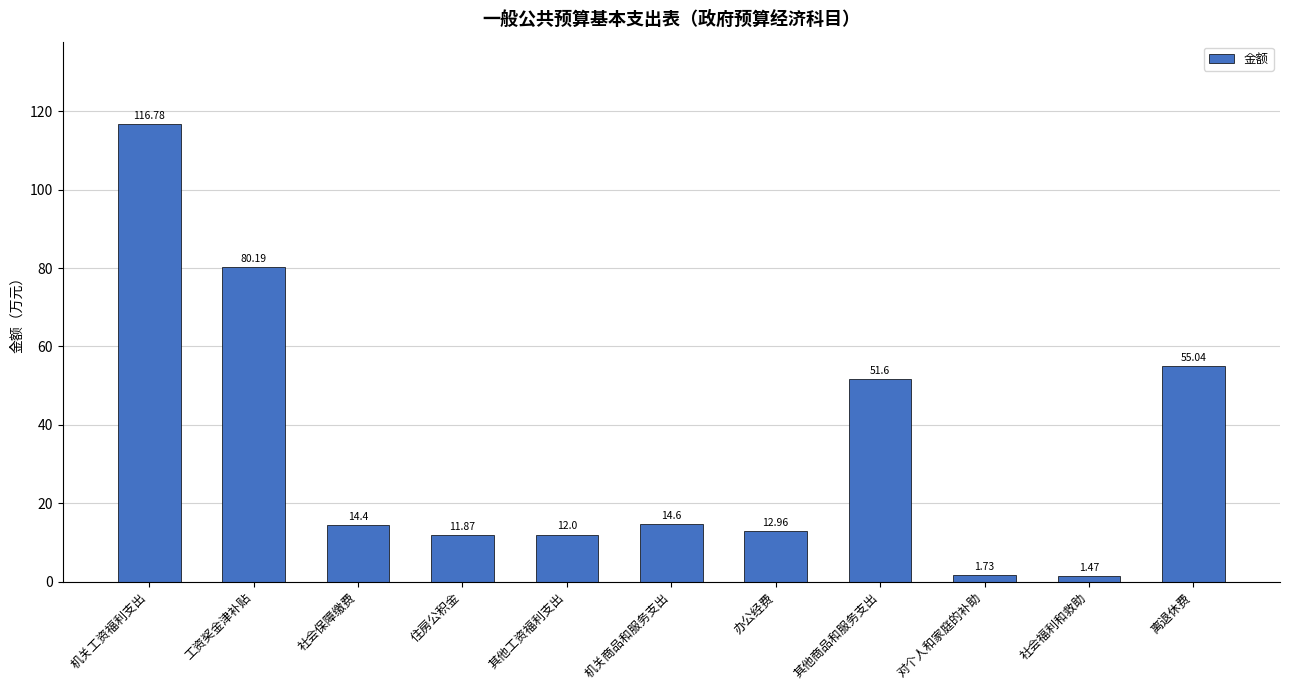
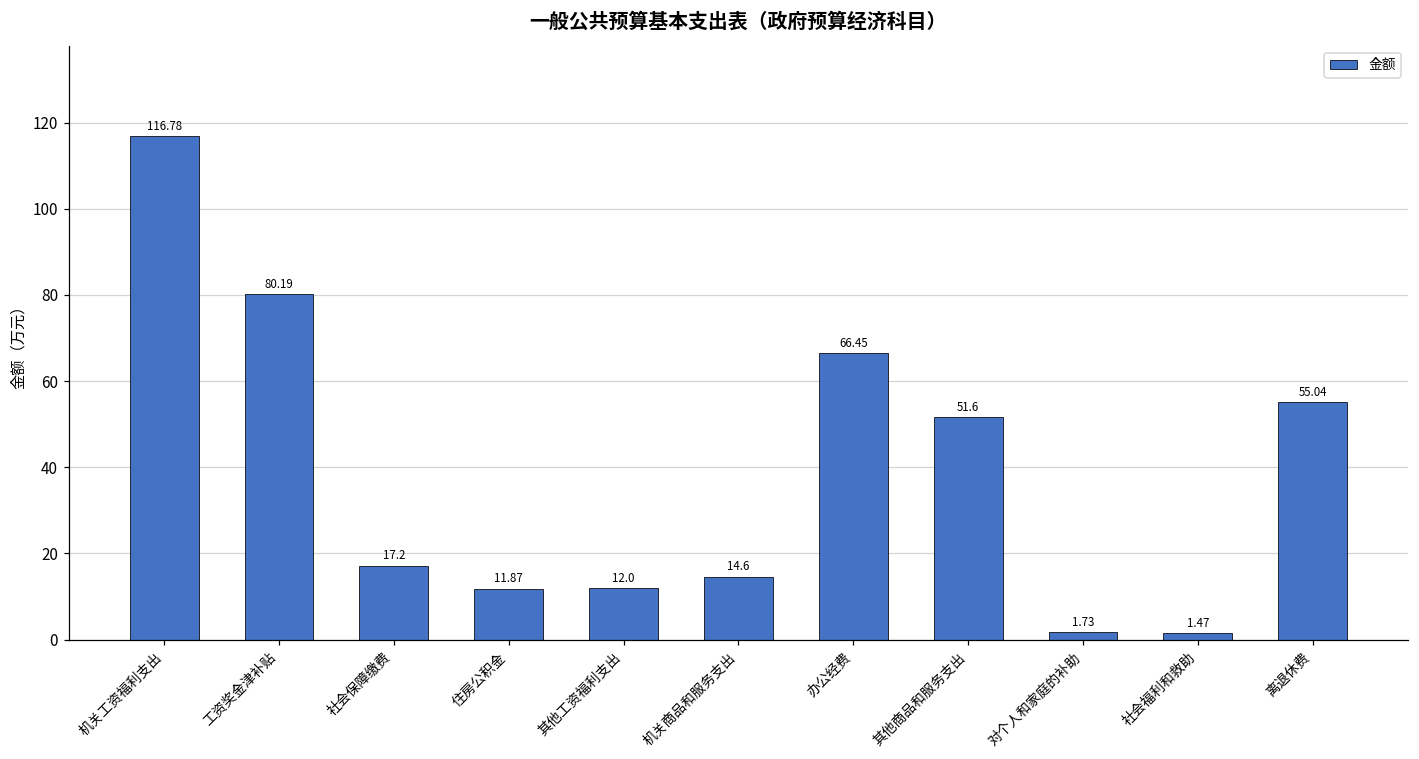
社会保障缴费: 14.4 -> 17.2
办公经费: 12.96 -> 66.45
